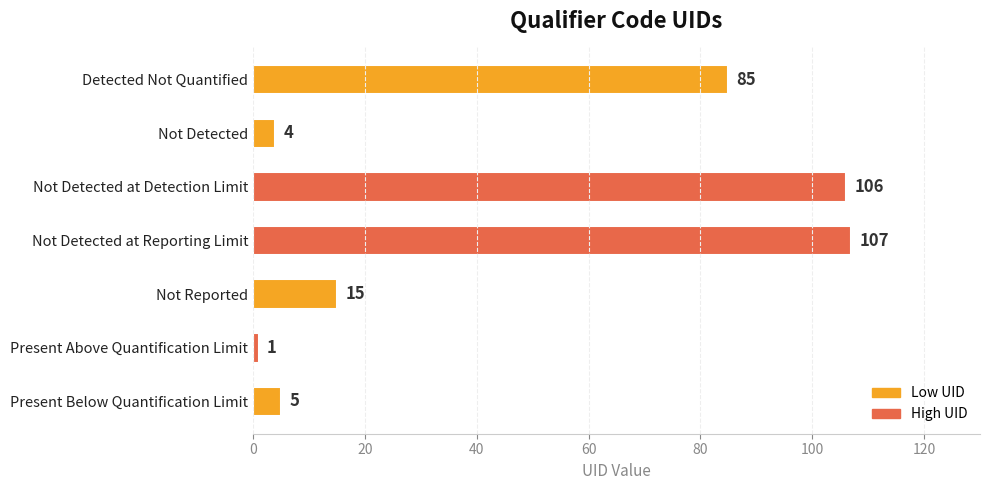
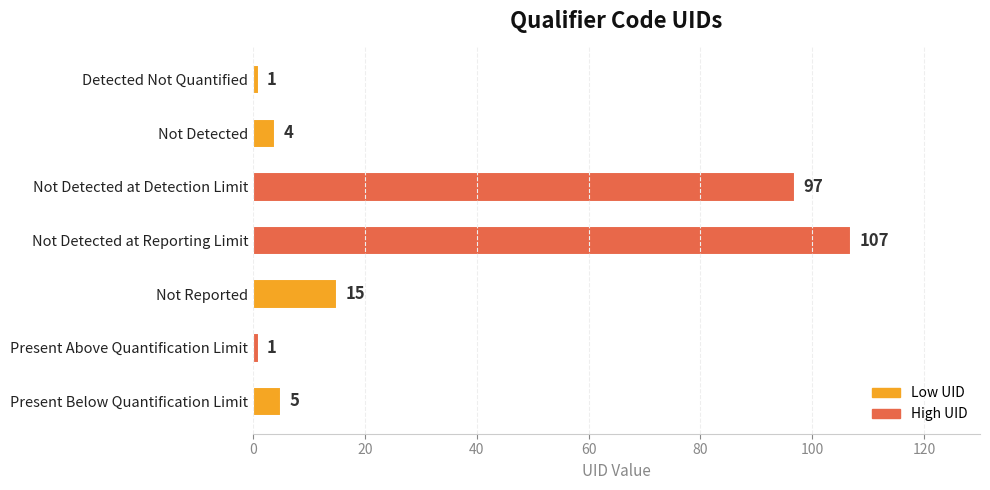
Detected Not Quantified: 85 -> 1
Not Detected at Detection Limit: 106 -> 97
